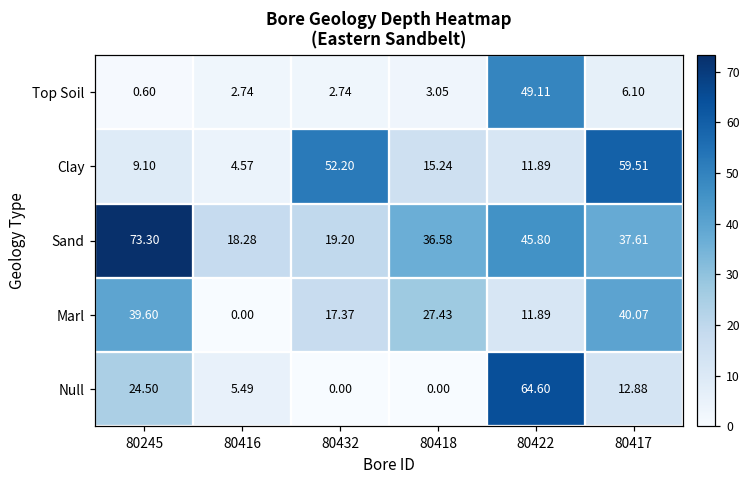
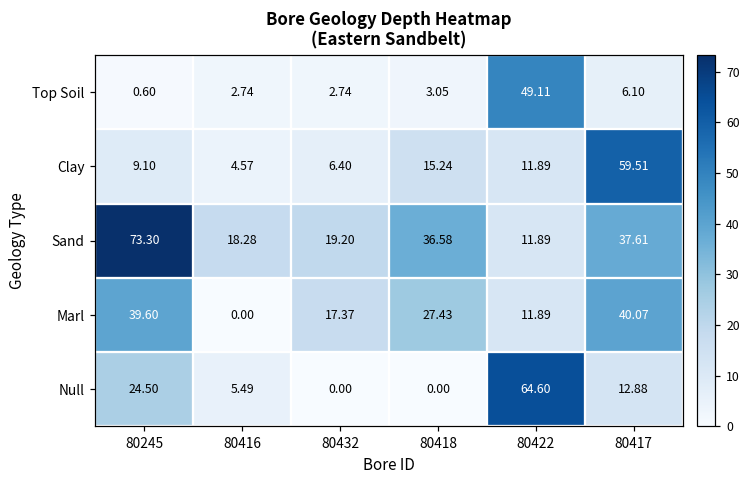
Clay, 80432: 52.20 -> 6.40
Sand, 80422: 45.80 -> 11.89
